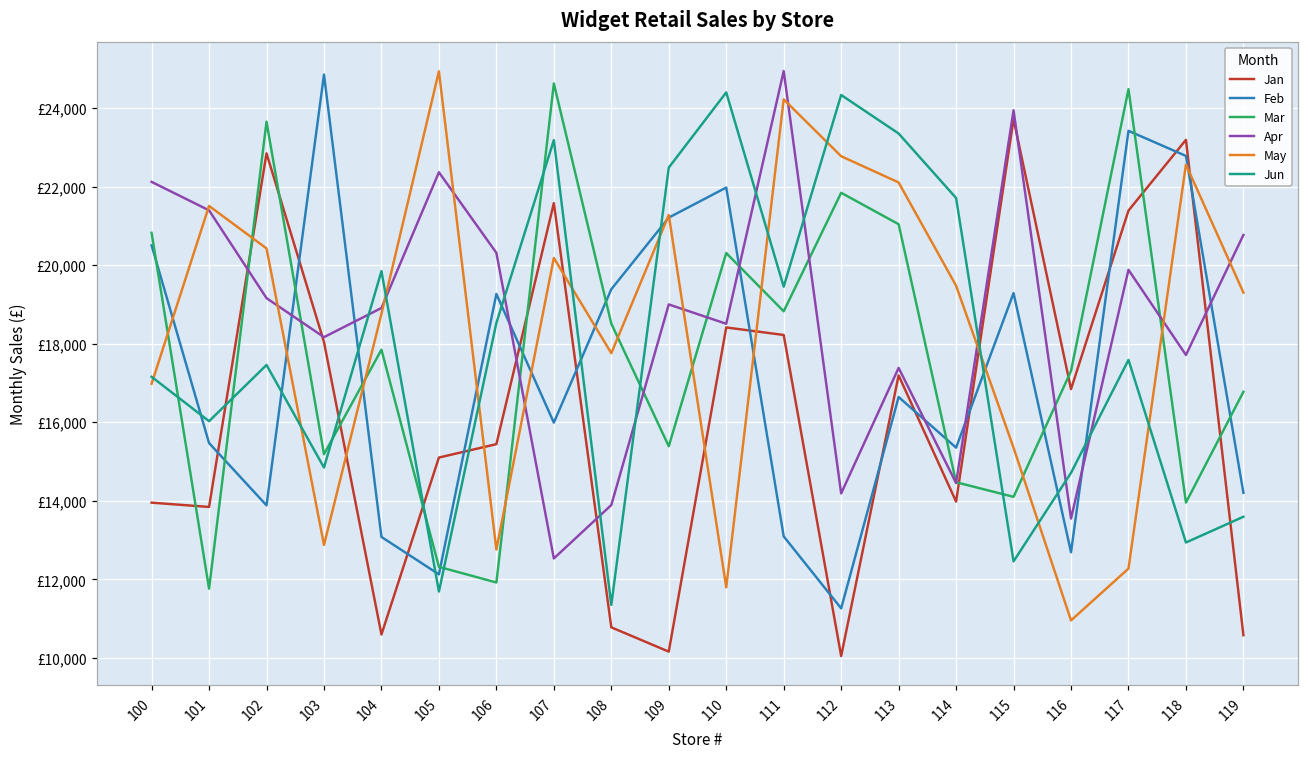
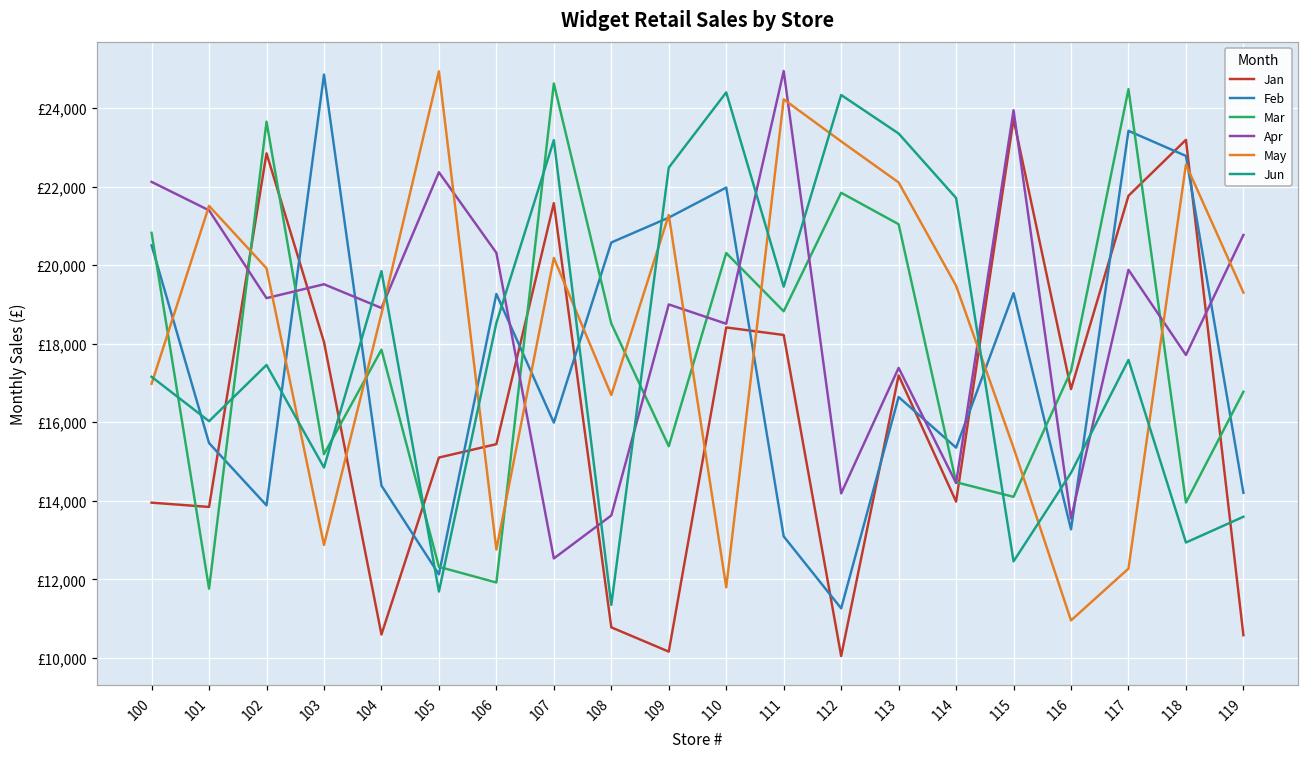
May, 102: £20,400 -> £19,900
Apr, 103: £18,200 -> £19,500
Feb, 104: £13,100 -> £14,400
Feb, 108: £19,400 -> £20,600
Apr, 108: £13,900 -> £13,600
May, 108: £17,800 -> £16,700
May, 112: £22,800 -> £23,200
Feb, 116: £12,700 -> £13,300
Jan, 117: £21,400 -> £21,800
